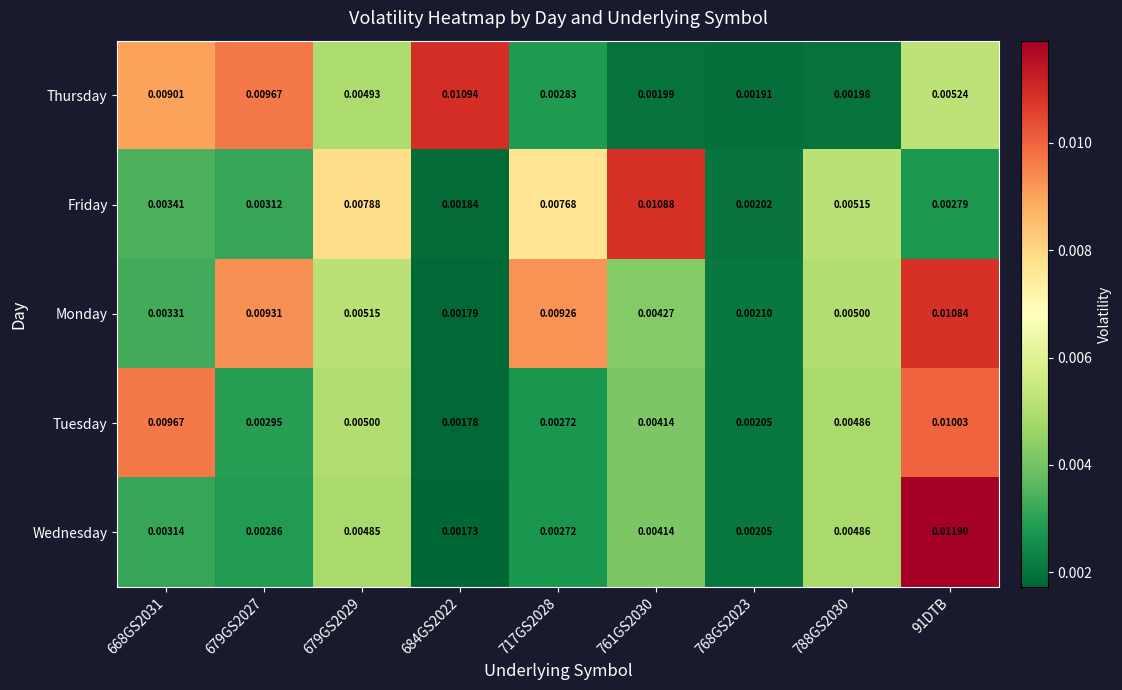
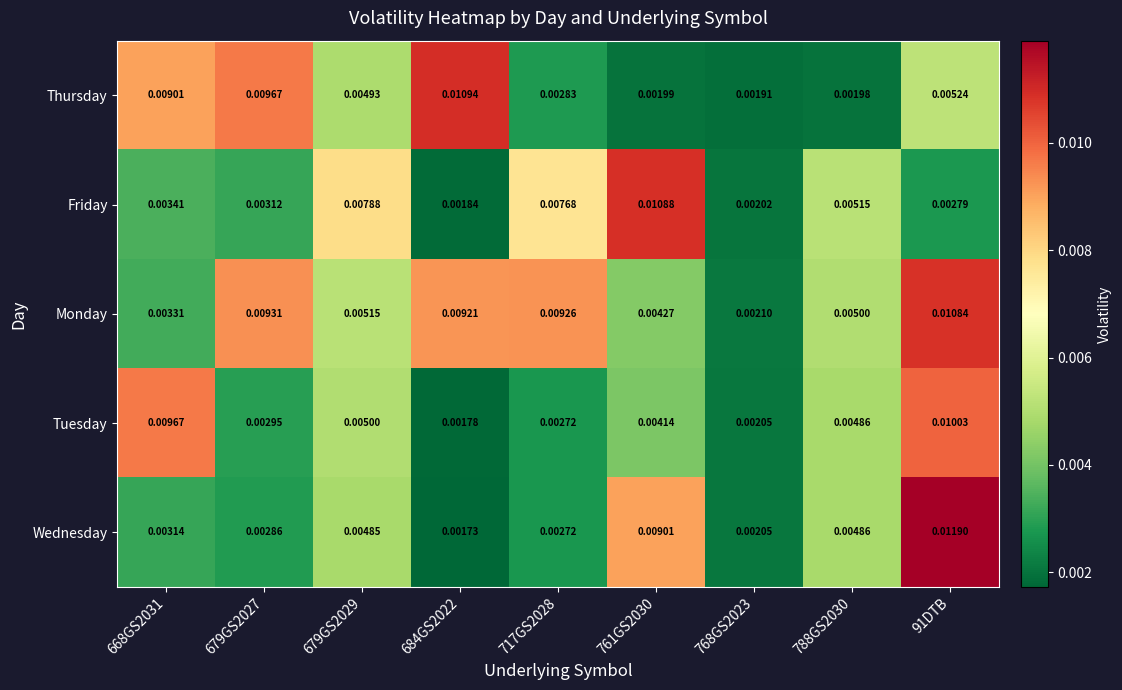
Monday, 684GS2022: 0.00179 -> 0.00921
Wednesday, 761GS2030: 0.00414 -> 0.00901
